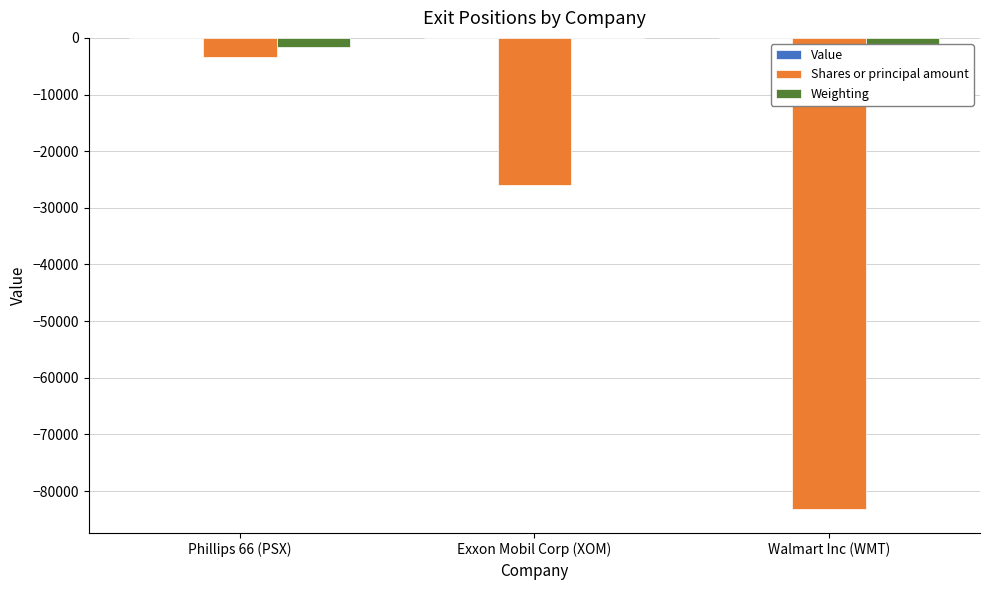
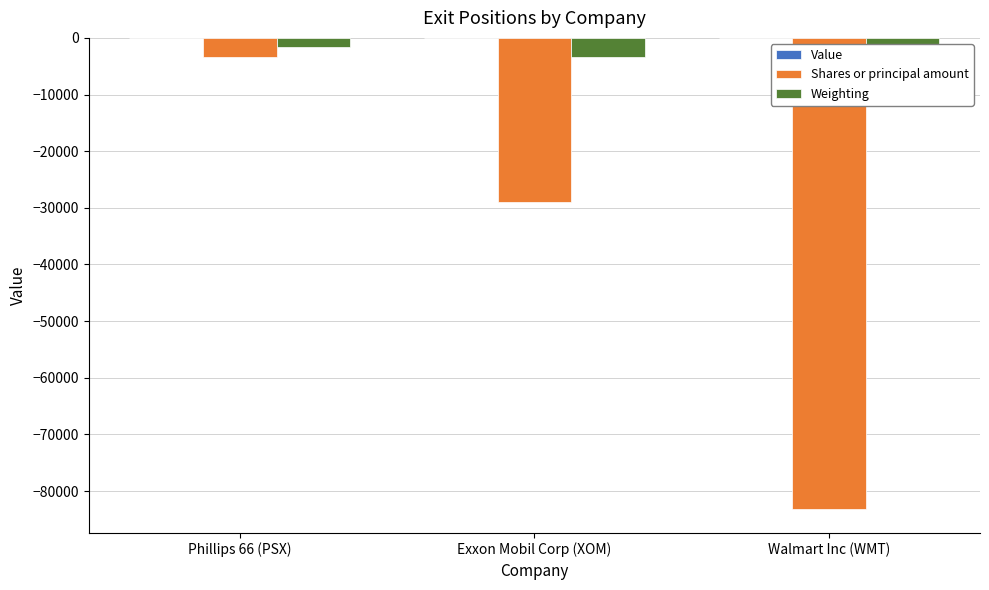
Shares or principal amount, Exxon Mobil Corp (XOM): -26000 -> -29000
Weighting, Exxon Mobil Corp (XOM): 0 -> -3000
